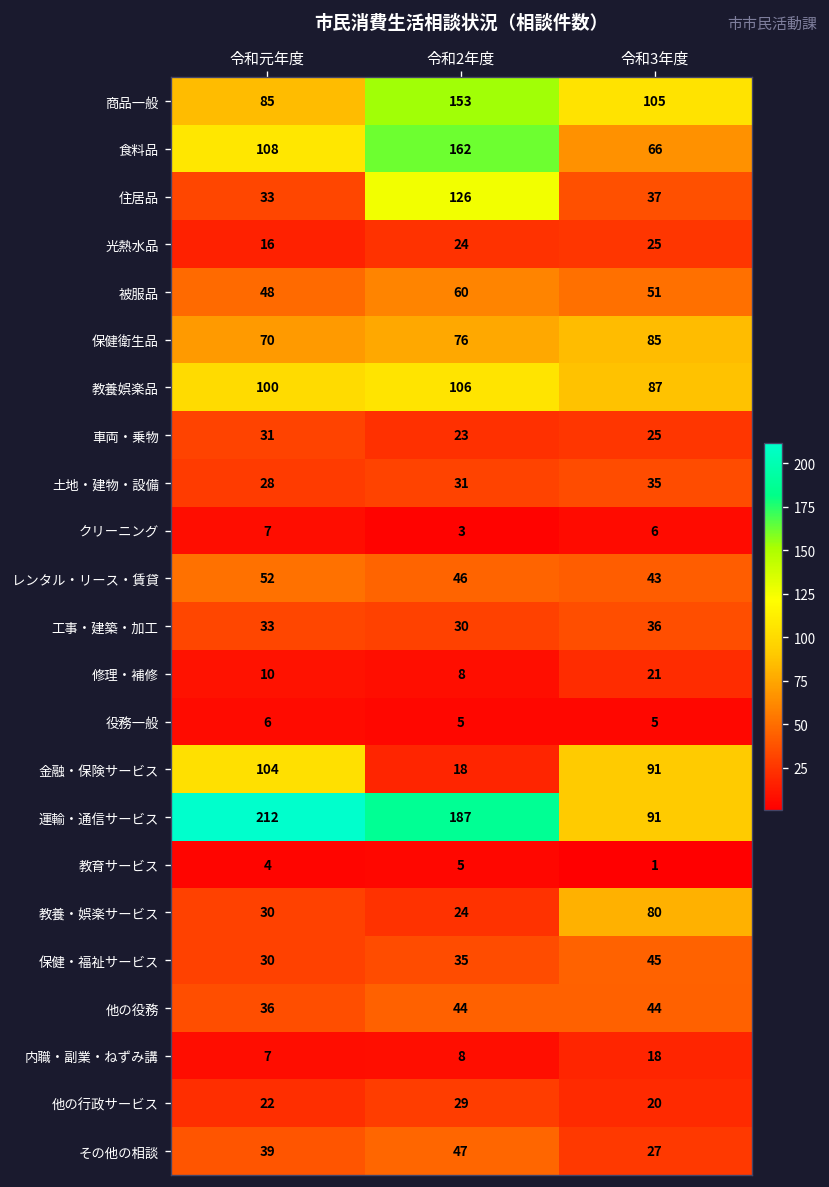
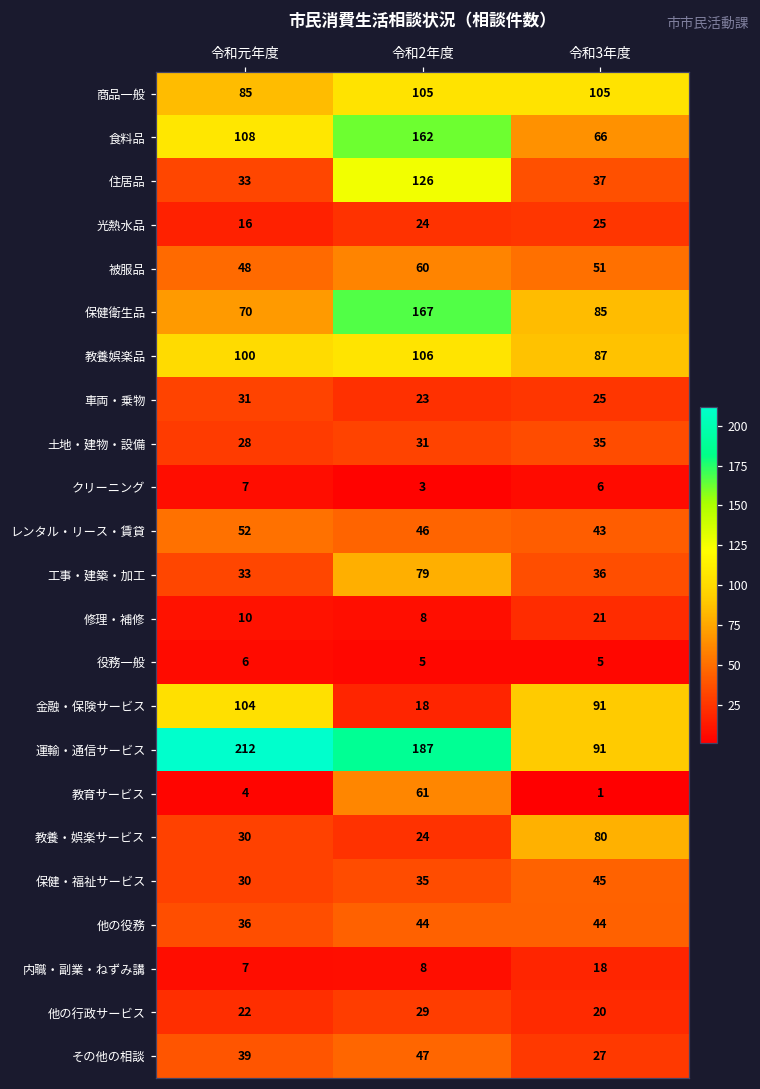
商品一般, 令和2年度: 153 -> 105
保健衛生品, 令和2年度: 76 -> 167
工事・建築・加工, 令和2年度: 30 -> 79
教育サービス, 令和2年度: 5 -> 61
